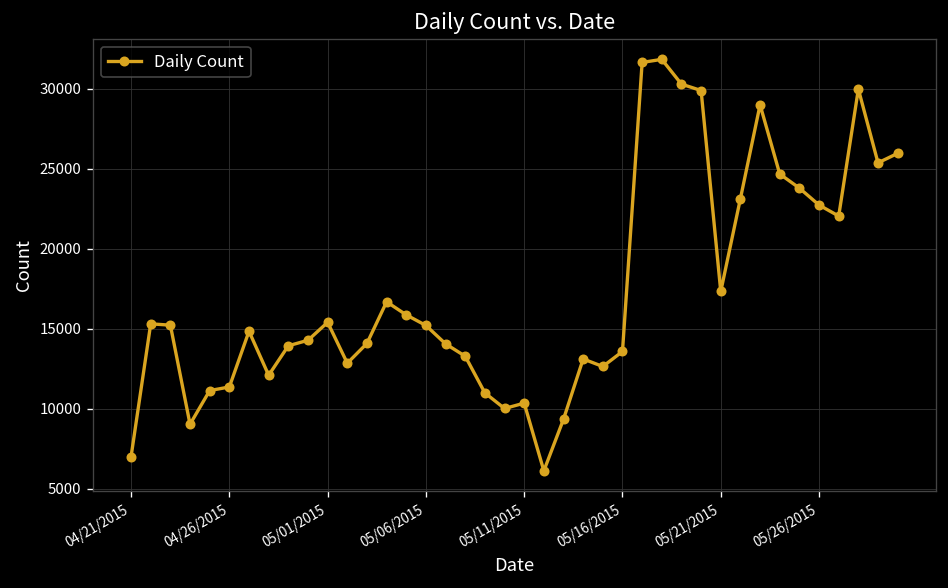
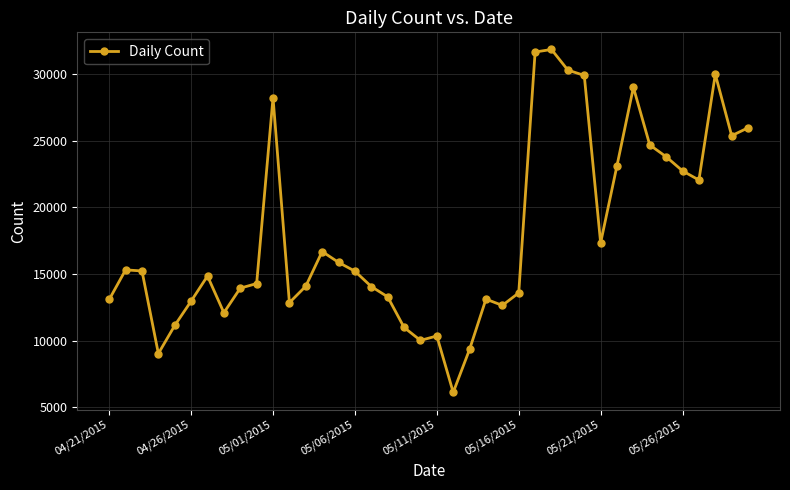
04/21/2015: 7000 -> 13100
04/26/2015: 11400 -> 13000
05/01/2015: 15400 -> 28200
